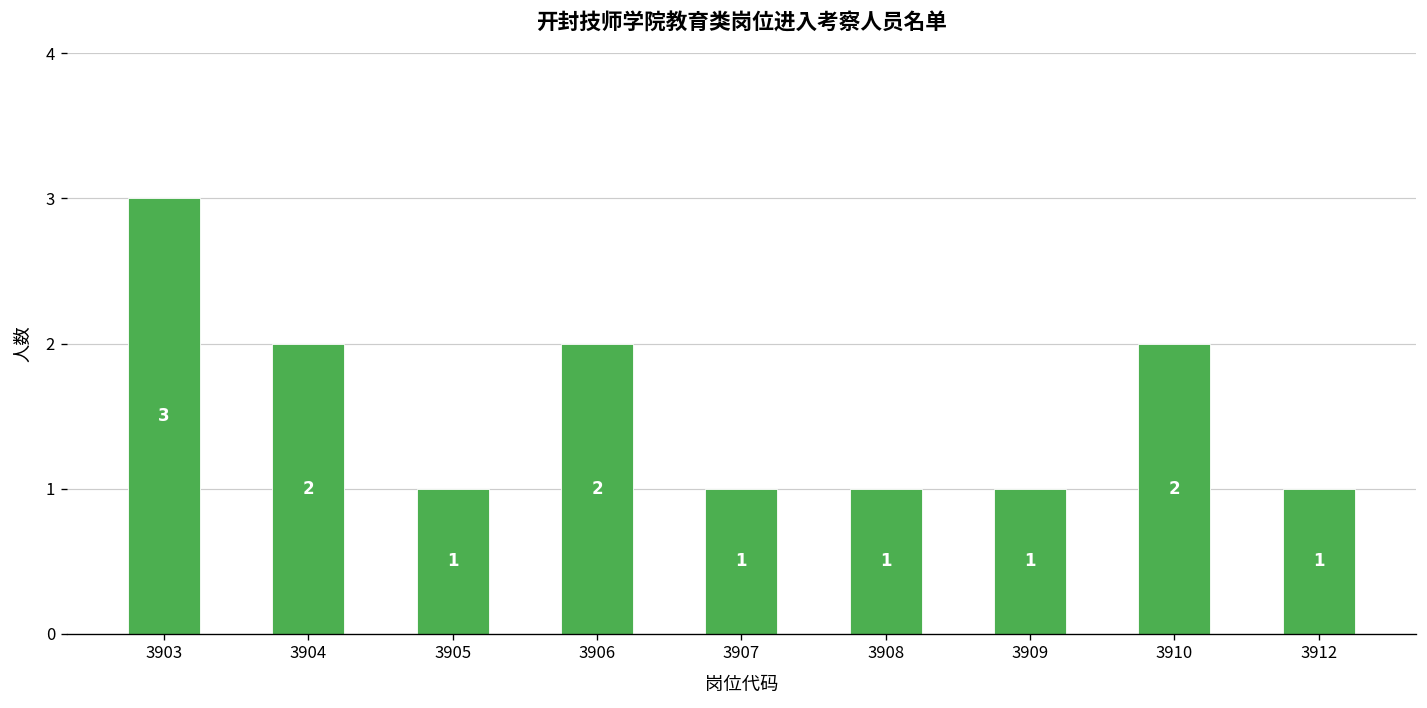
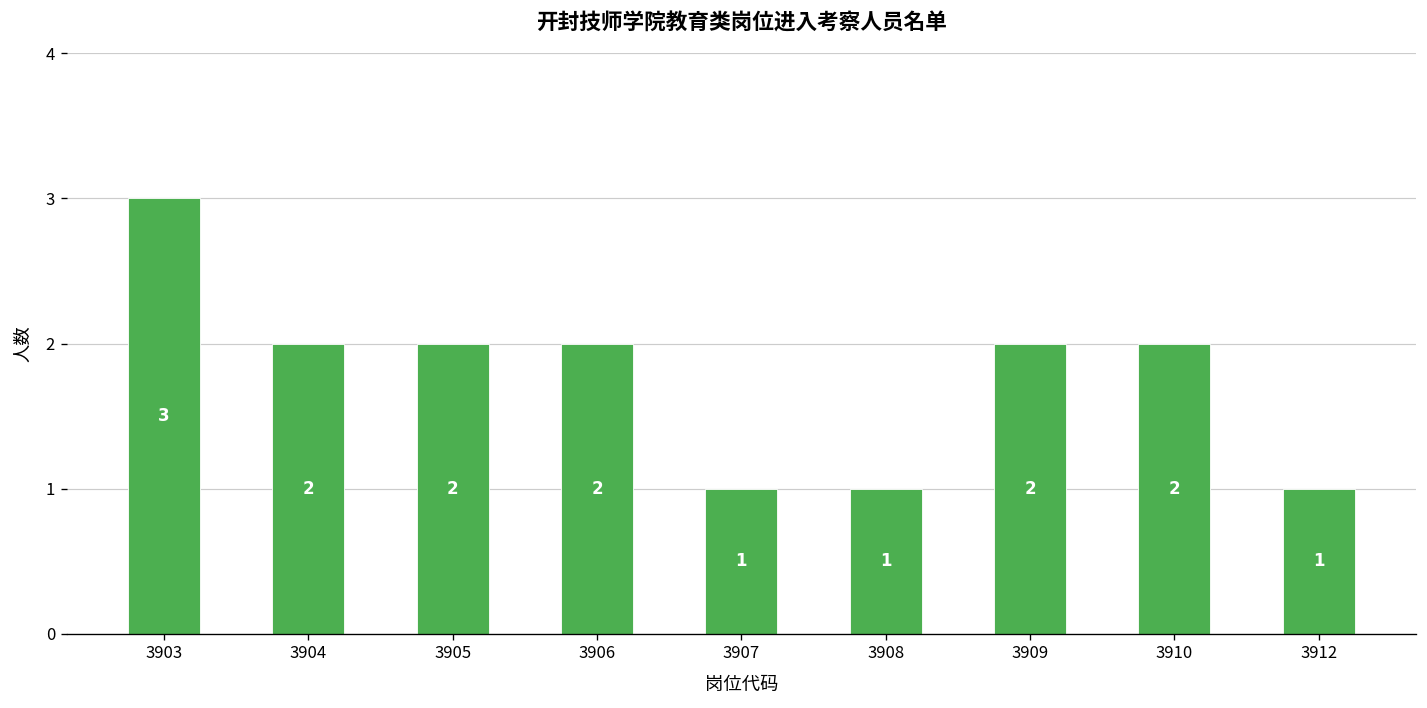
3905: 1 -> 2
3909: 1 -> 2
